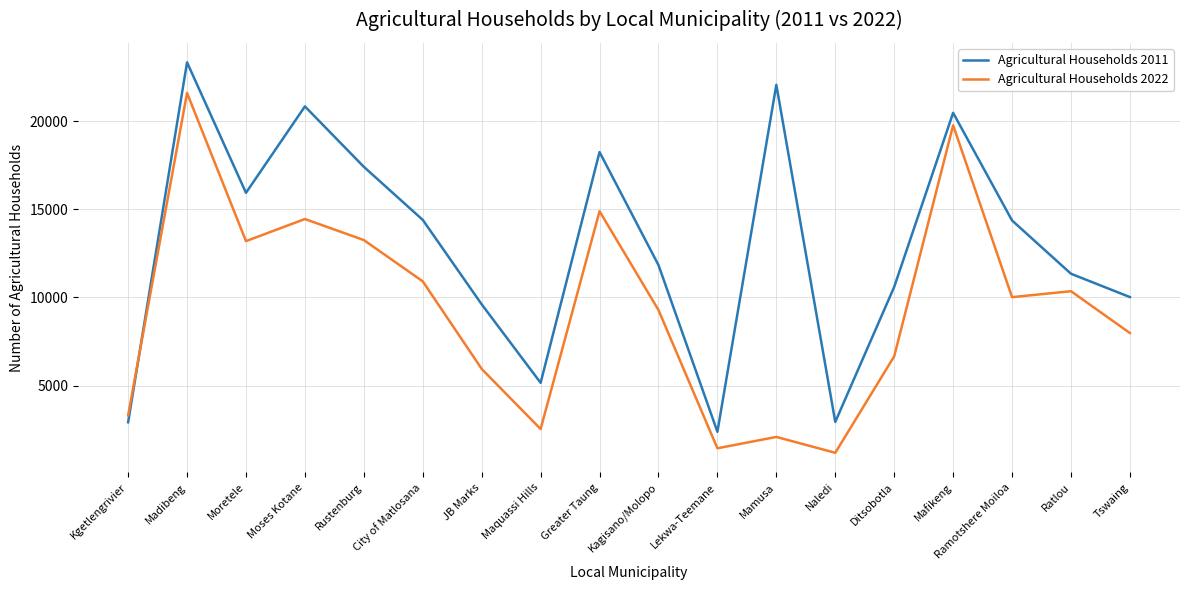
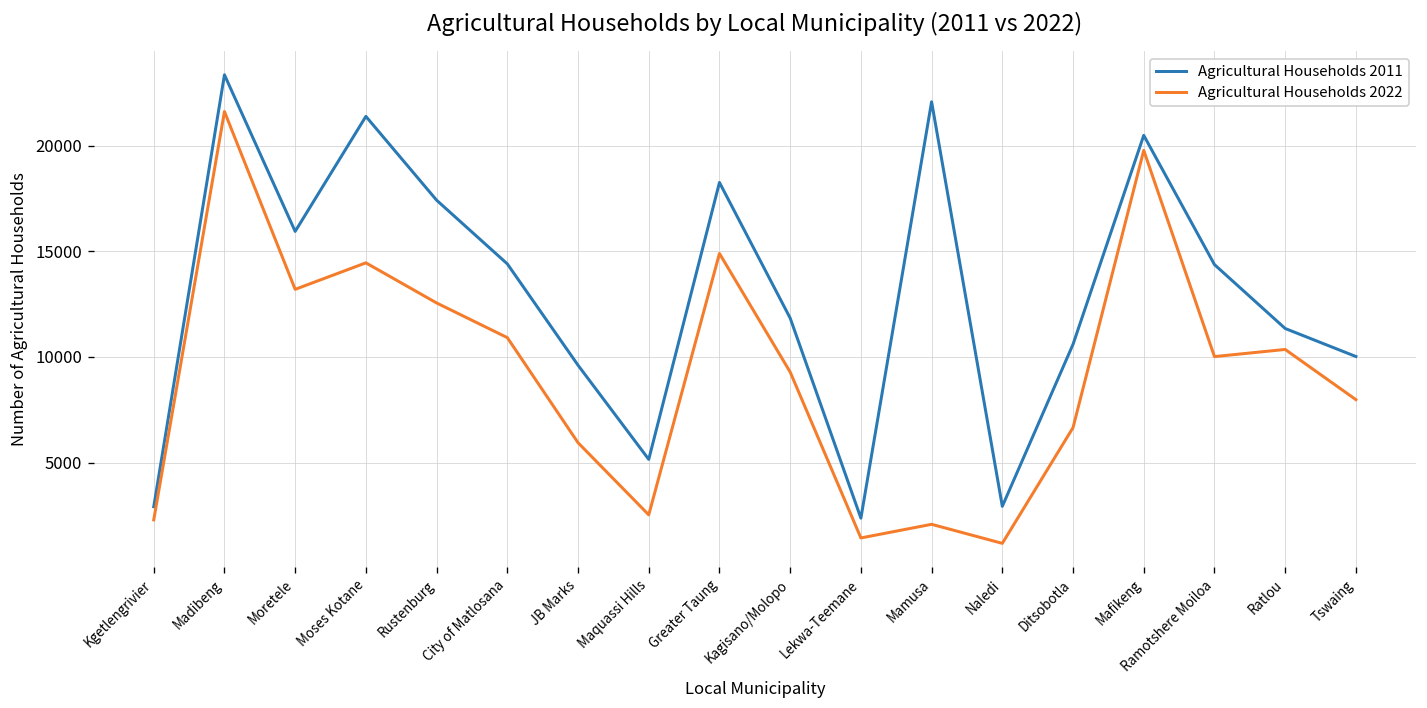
Agricultural Households 2022, Kgetlengrivier: 3300 -> 2300
Agricultural Households 2011, Moses Kotane: 20800 -> 21400
Agricultural Households 2022, Rustenburg: 13300 -> 12600
